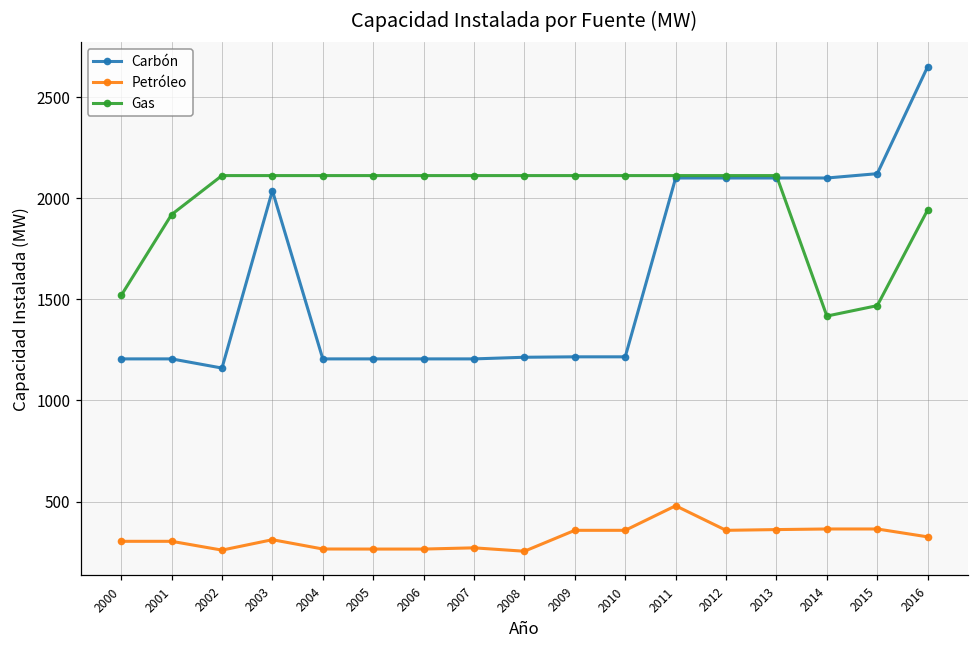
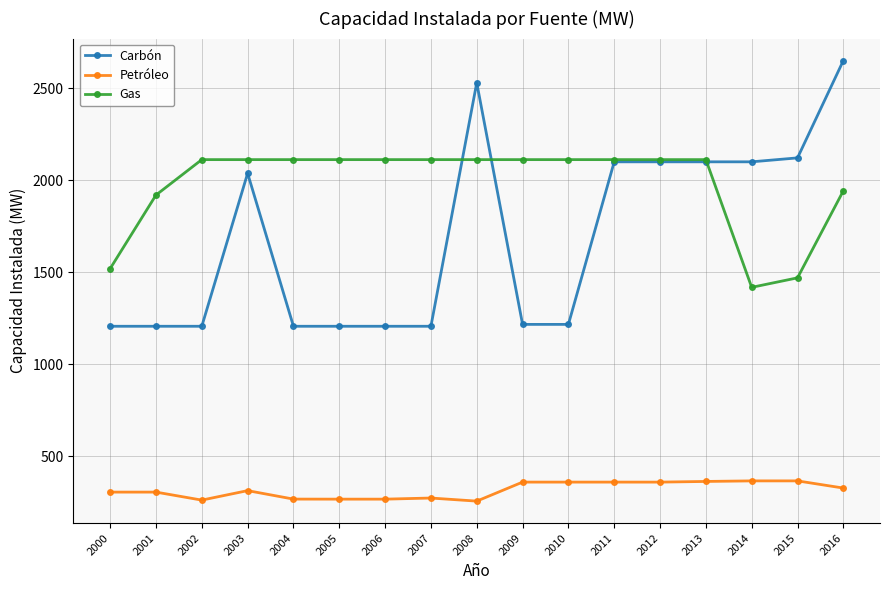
Carbón, 2002: 1160 -> 1210
Carbón, 2008: 1210 -> 2530
Petróleo, 2011: 480 -> 360
